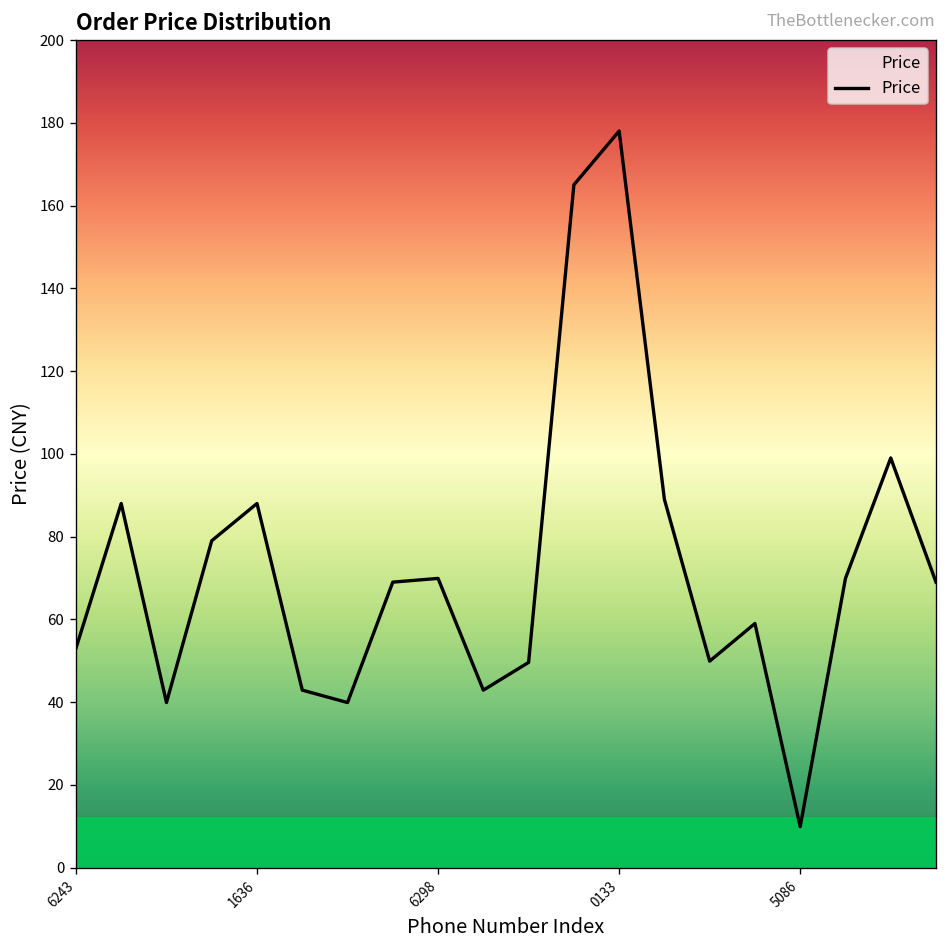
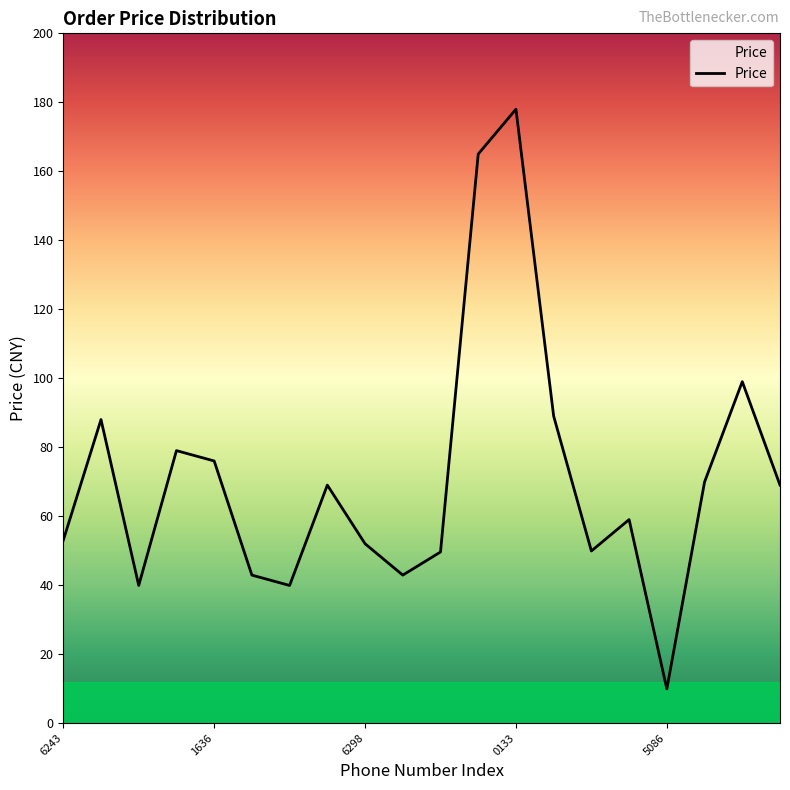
1636: 88 -> 76
6298: 70 -> 52
